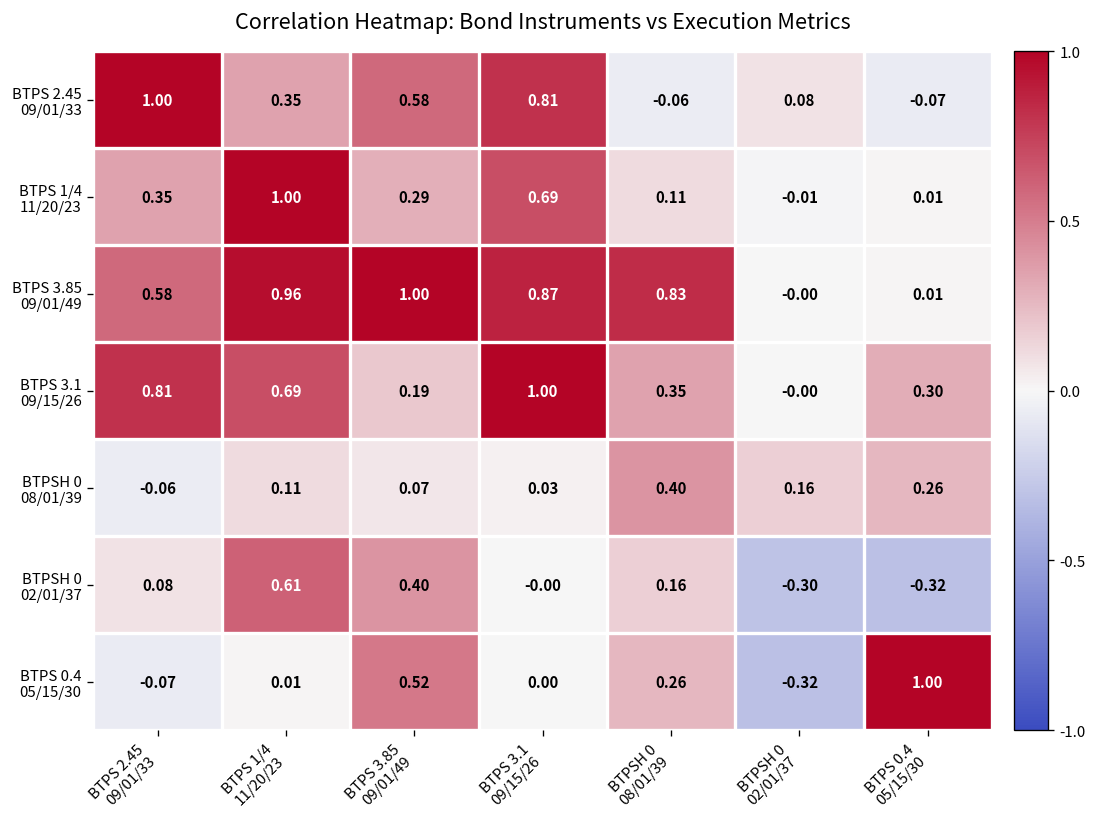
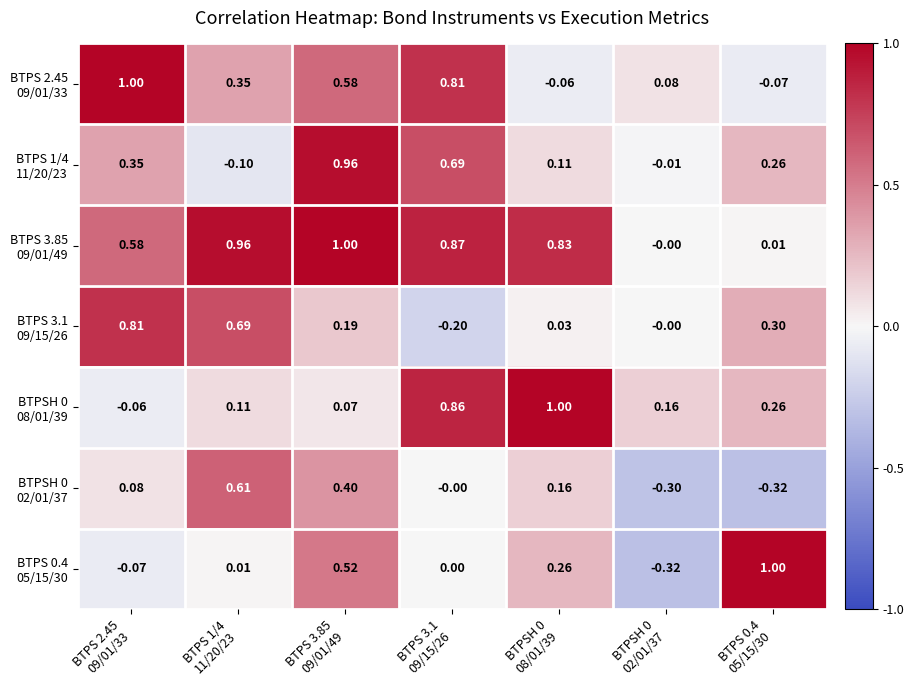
BTPS 1/4 11/20/23, BTPS 1/4 11/20/23: 1.00 -> -0.10
BTPS 1/4 11/20/23, BTPS 3.85 09/01/49: 0.29 -> 0.96
BTPS 1/4 11/20/23, BTPS 0.4 05/15/30: 0.01 -> 0.26
BTPS 3.1 09/15/26, BTPS 3.1 09/15/26: 1.00 -> -0.20
BTPS 3.1 09/15/26, BTPSH 0 08/01/39: 0.35 -> 0.03
BTPSH 0 08/01/39, BTPS 3.1 09/15/26: 0.03 -> 0.86
BTPSH 0 08/01/39, BTPSH 0 08/01/39: 0.40 -> 1.00
